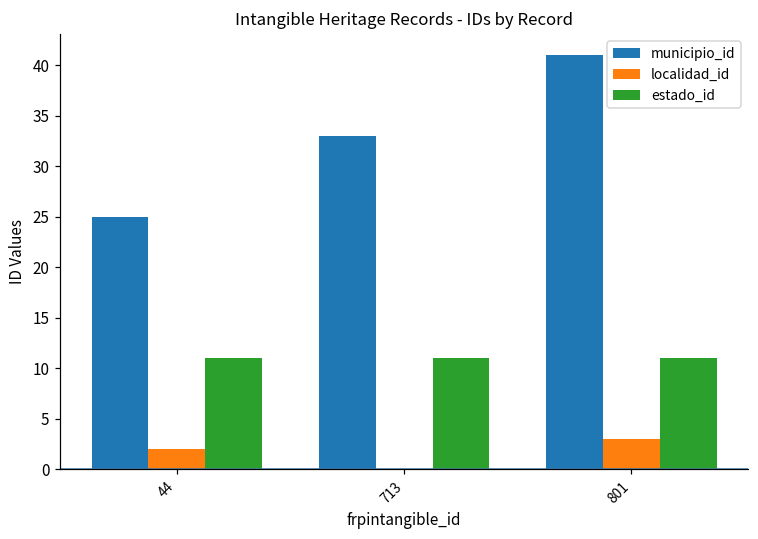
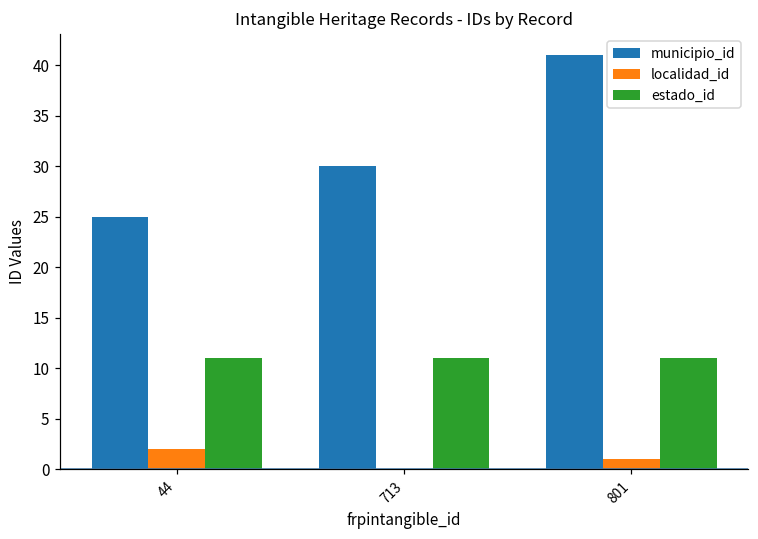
municipio_id, 713: 33 -> 30
localidad_id, 801: 3 -> 1
